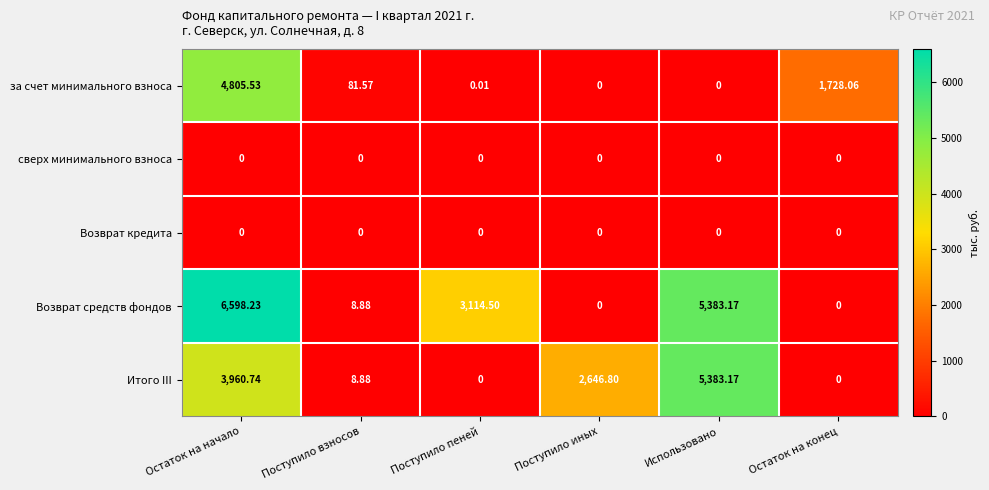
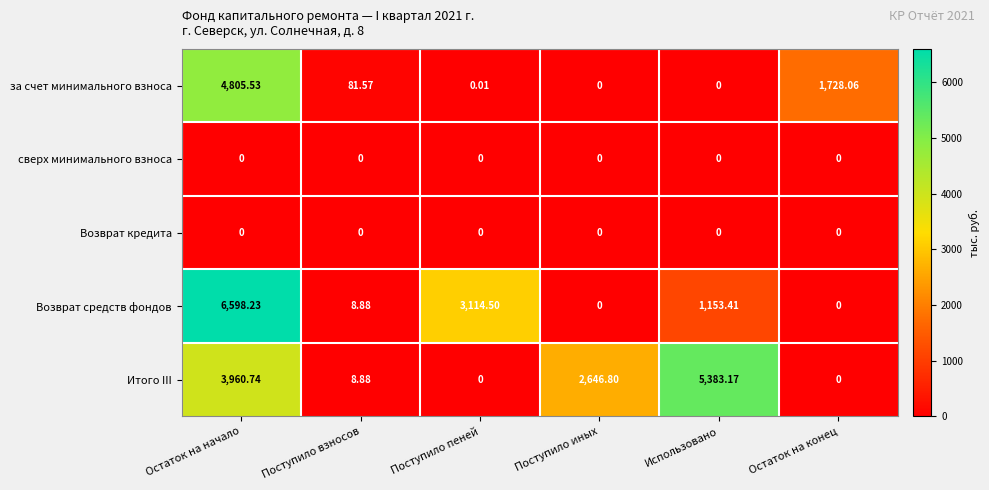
Возврат средств фондов, Использовано: 5,383.17 -> 1,153.41
